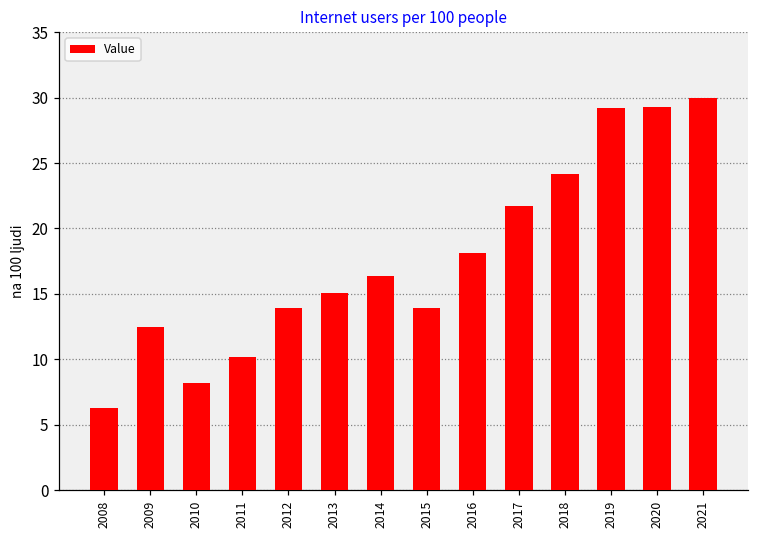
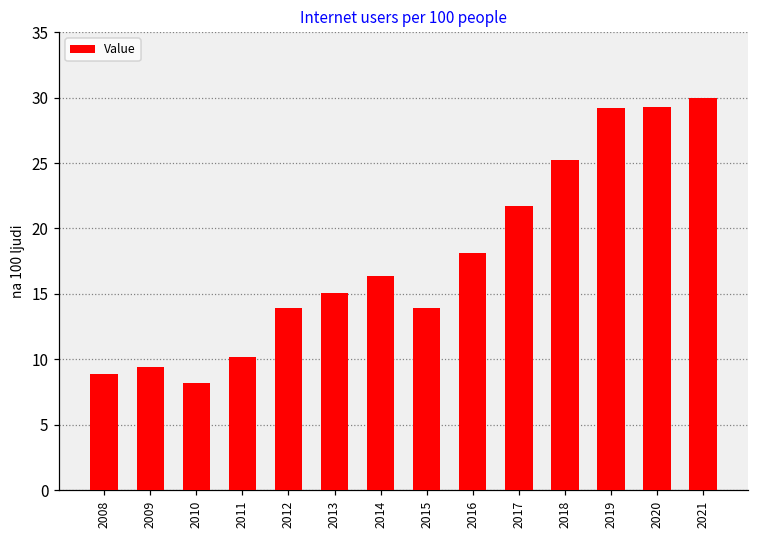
2008: 6.3 -> 8.9
2009: 12.5 -> 9.4
2018: 24.2 -> 25.2
